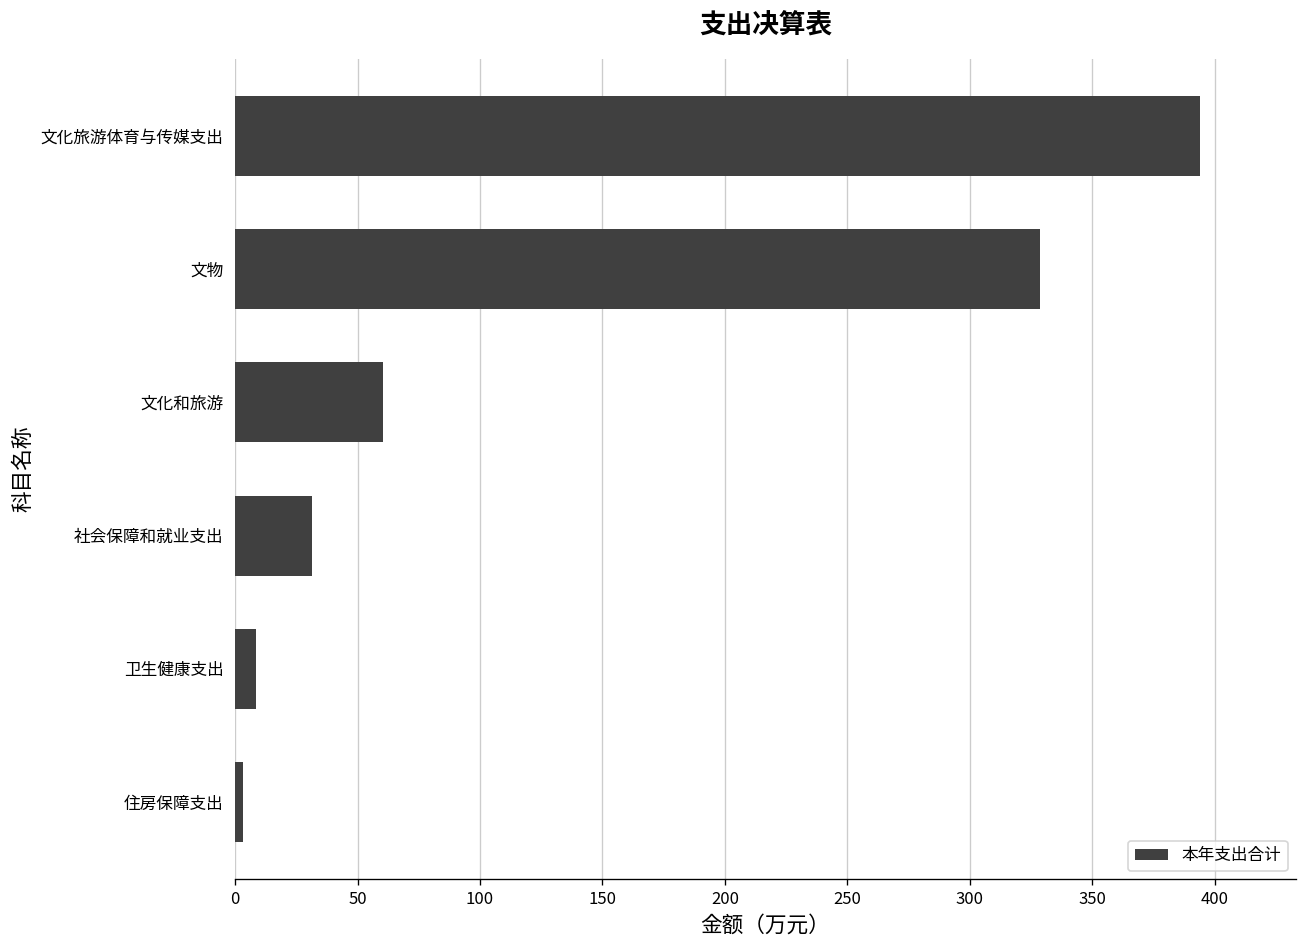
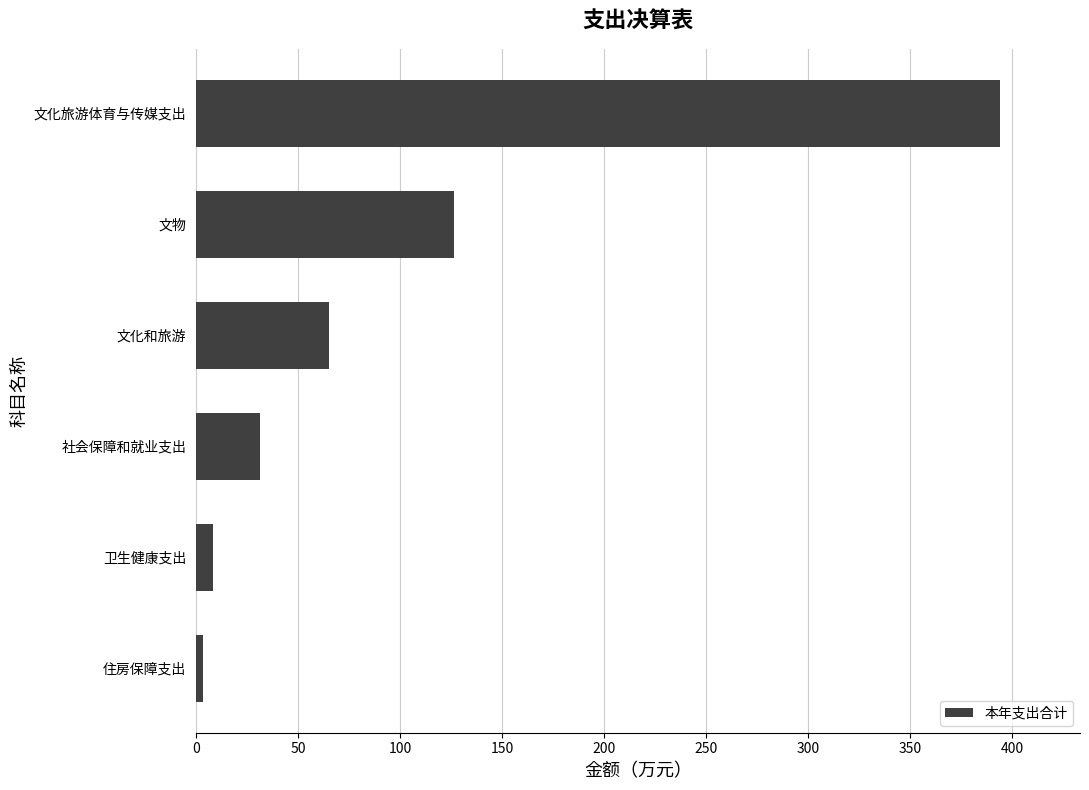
文物: 329 -> 126
文化和旅游: 60 -> 65
